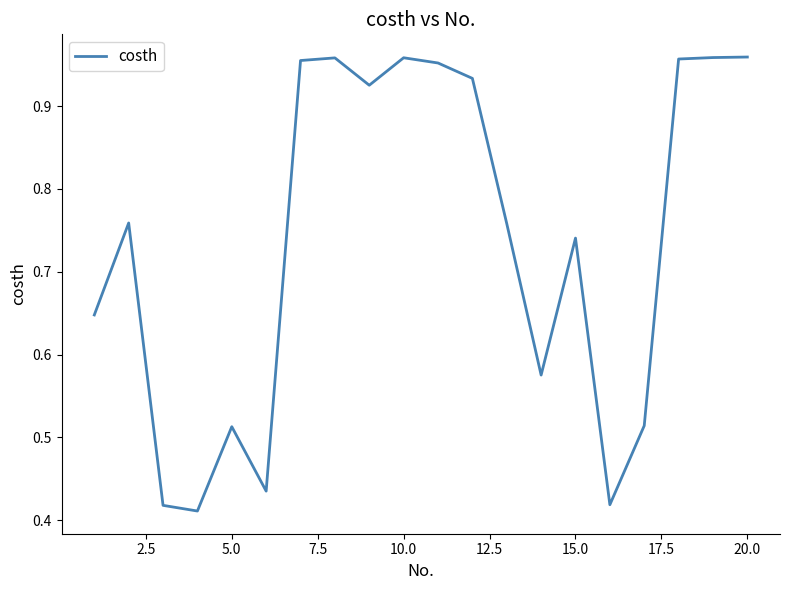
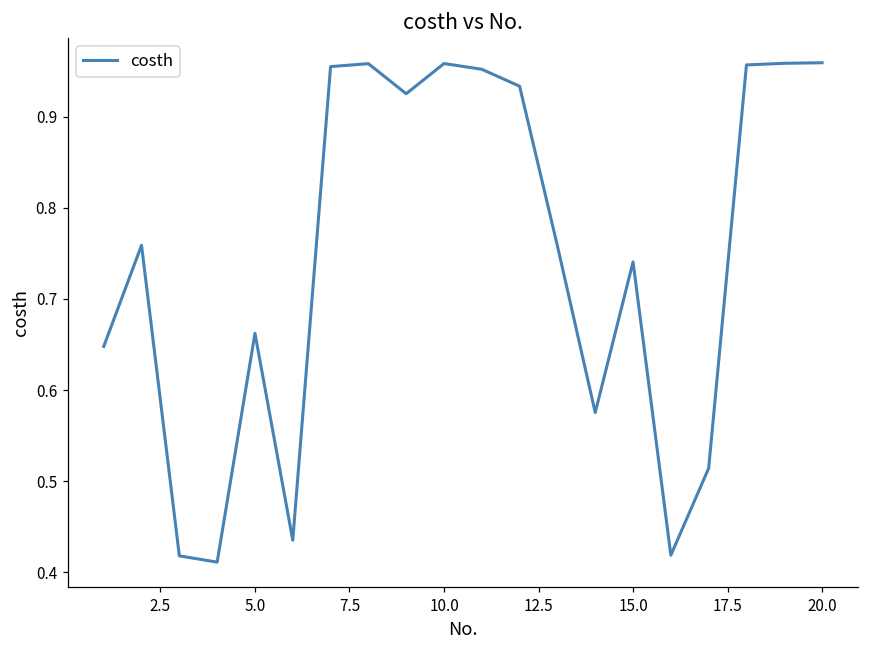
5.0: 0.51 -> 0.66
